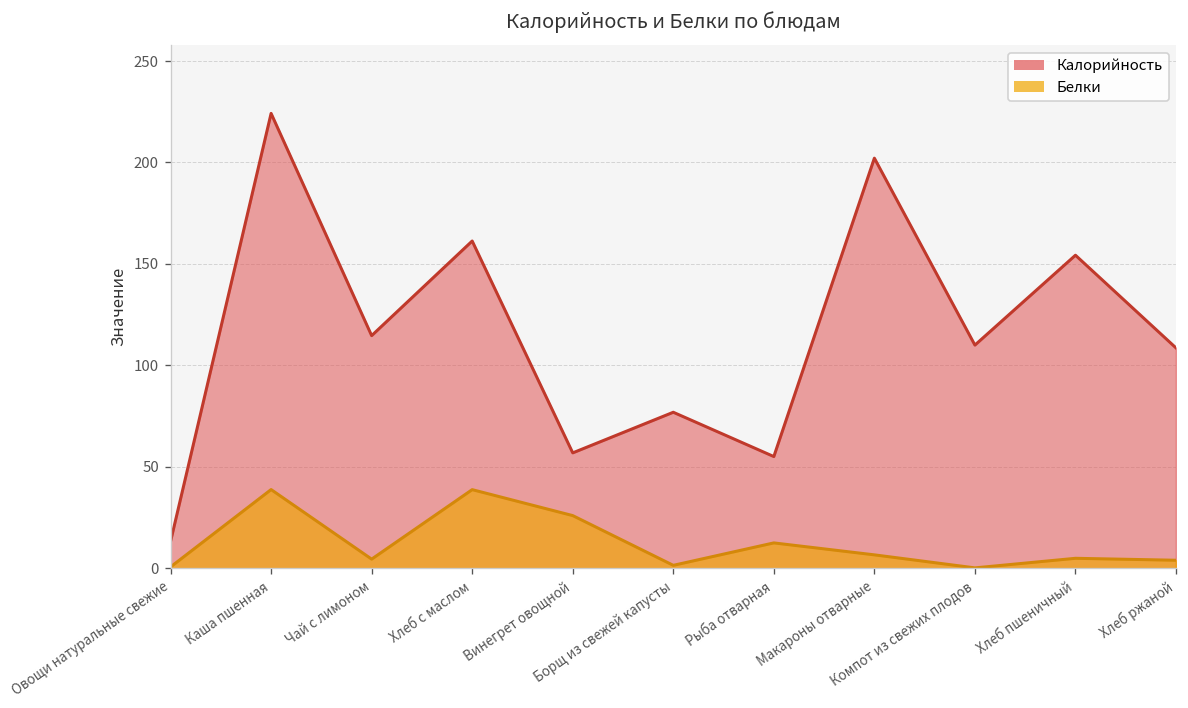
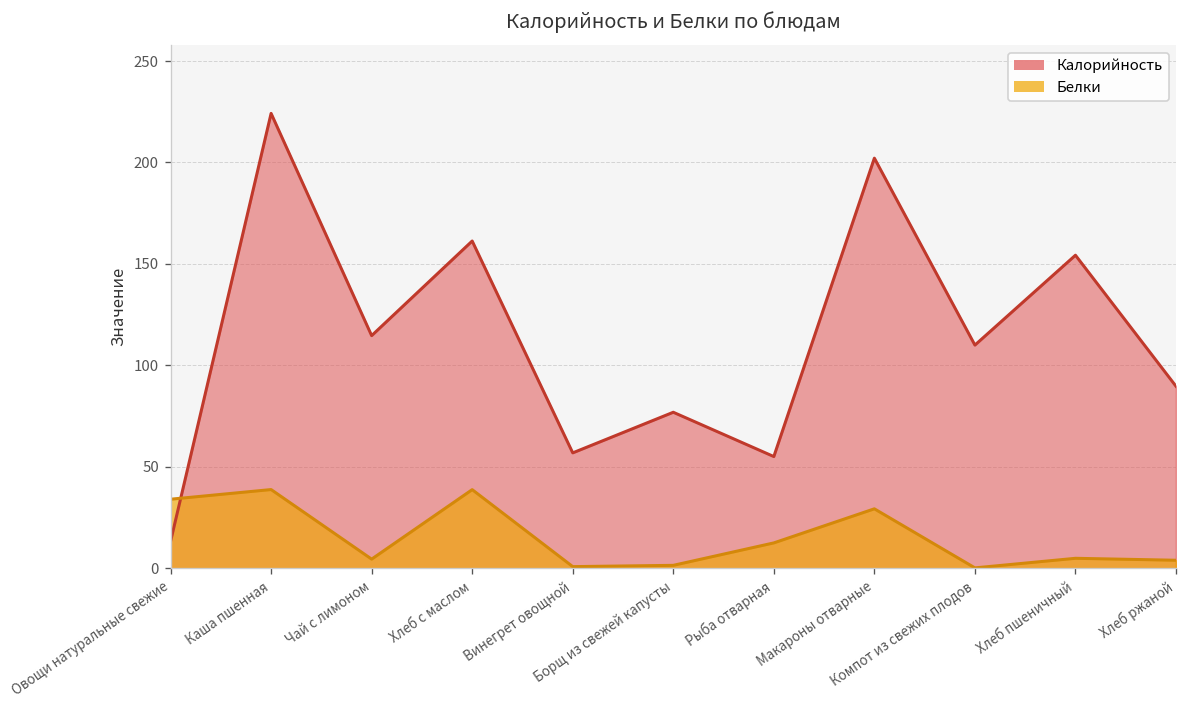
Белки, Овощи натуральные свежие: 1 -> 34
Белки, Винегрет овощной: 26 -> 1
Белки, Макароны отварные: 7 -> 29
Калорийность, Хлеб ржаной: 109 -> 90
